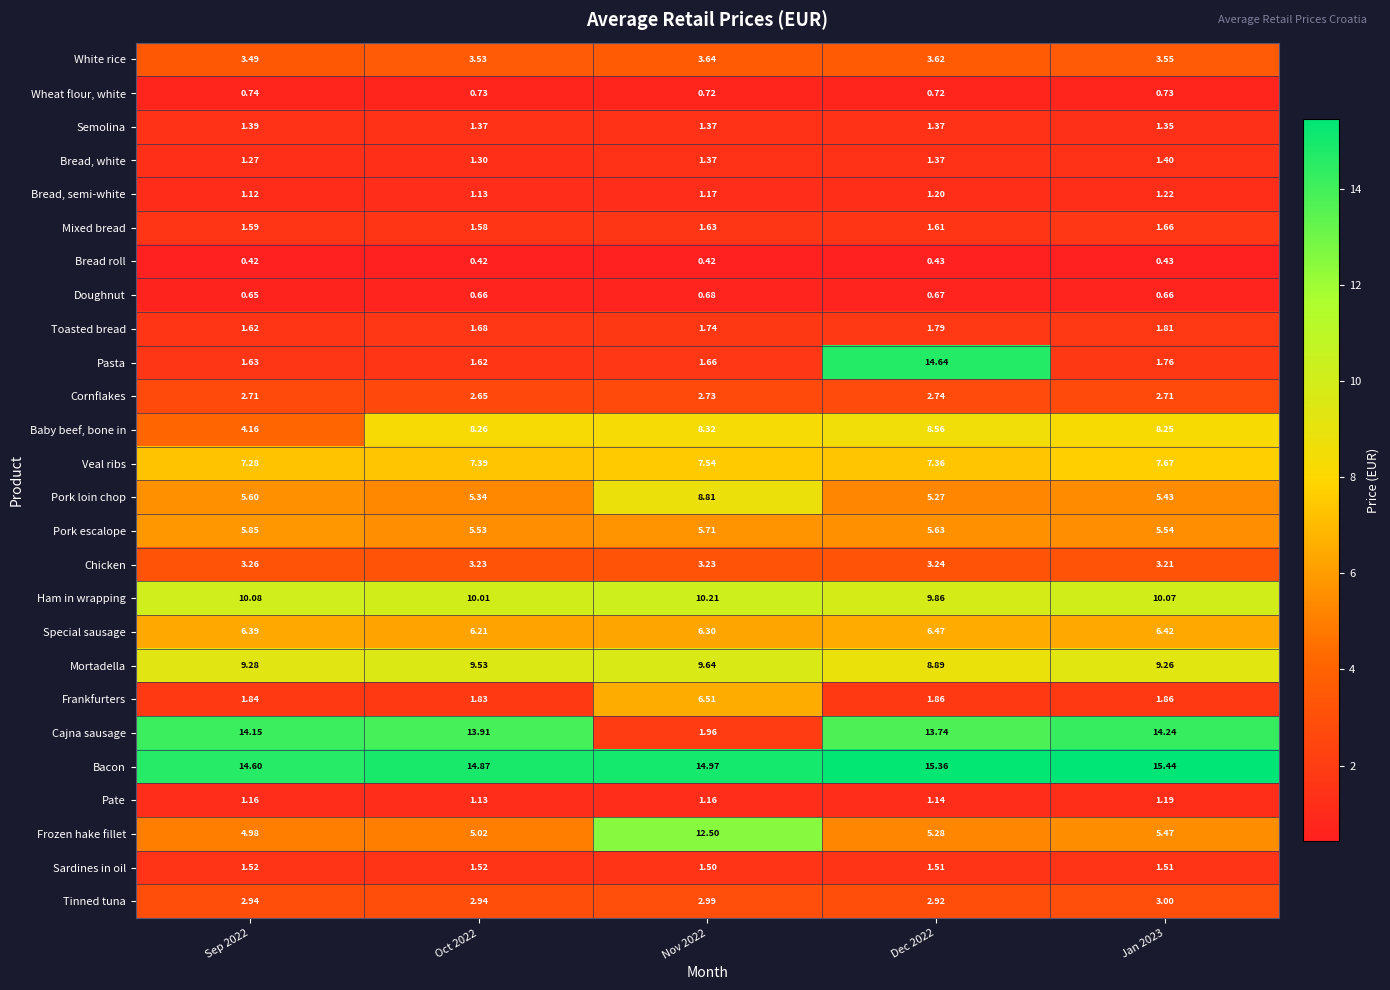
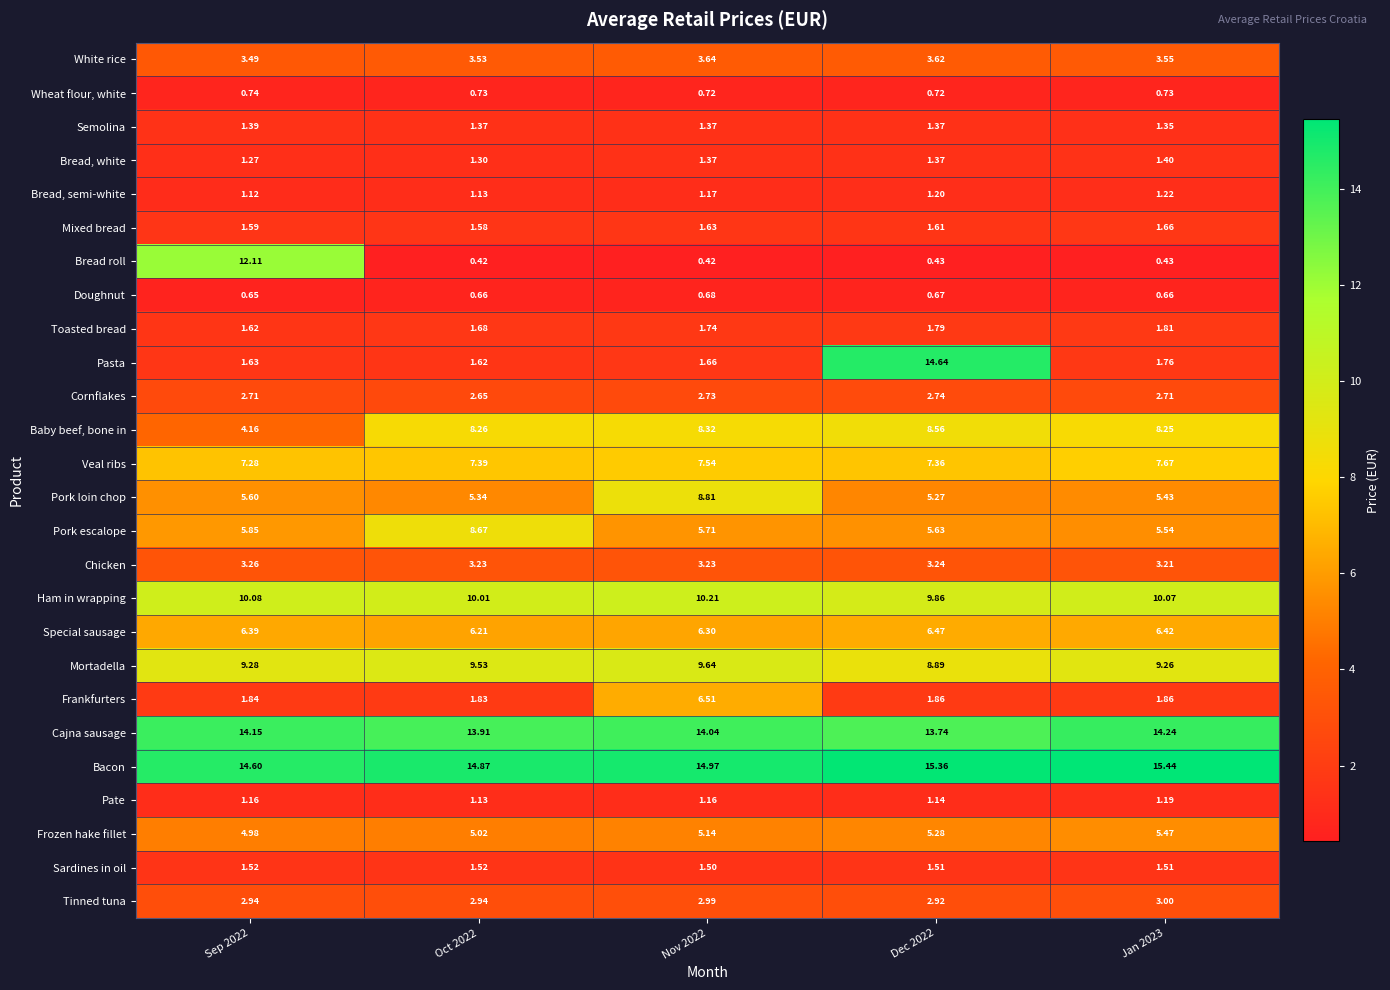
Bread roll, Sep 2022: 0.42 -> 12.11
Pork escalope, Oct 2022: 5.53 -> 8.67
Cajna sausage, Nov 2022: 1.96 -> 14.04
Frozen hake fillet, Nov 2022: 12.50 -> 5.14
